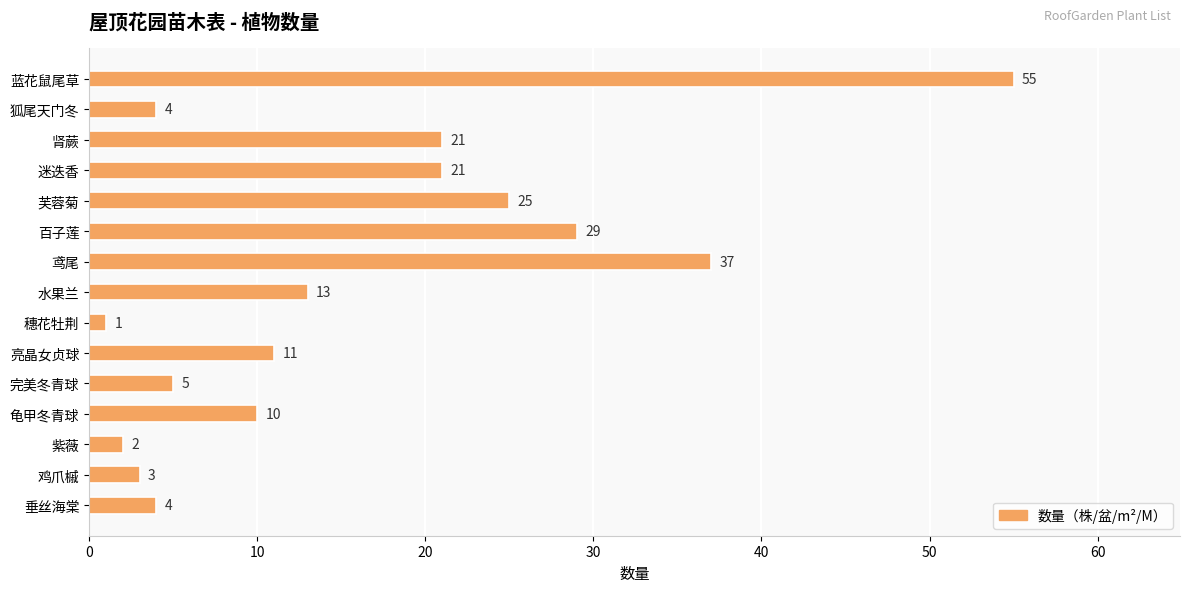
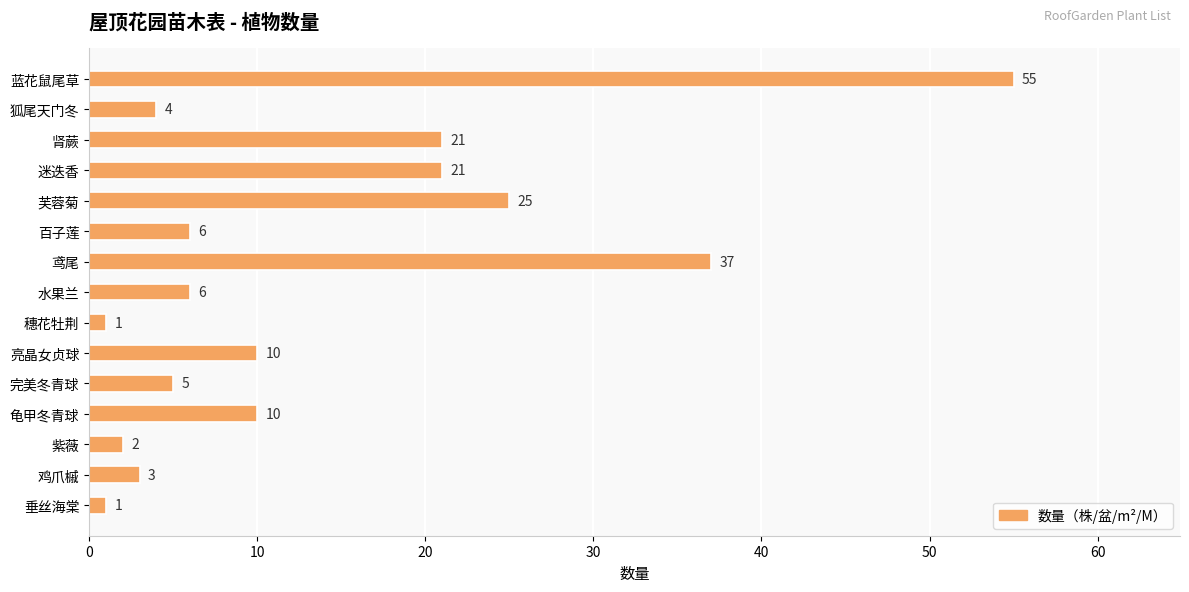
百子莲: 29 -> 6
水果兰: 13 -> 6
亮晶女贞球: 11 -> 10
垂丝海棠: 4 -> 1
